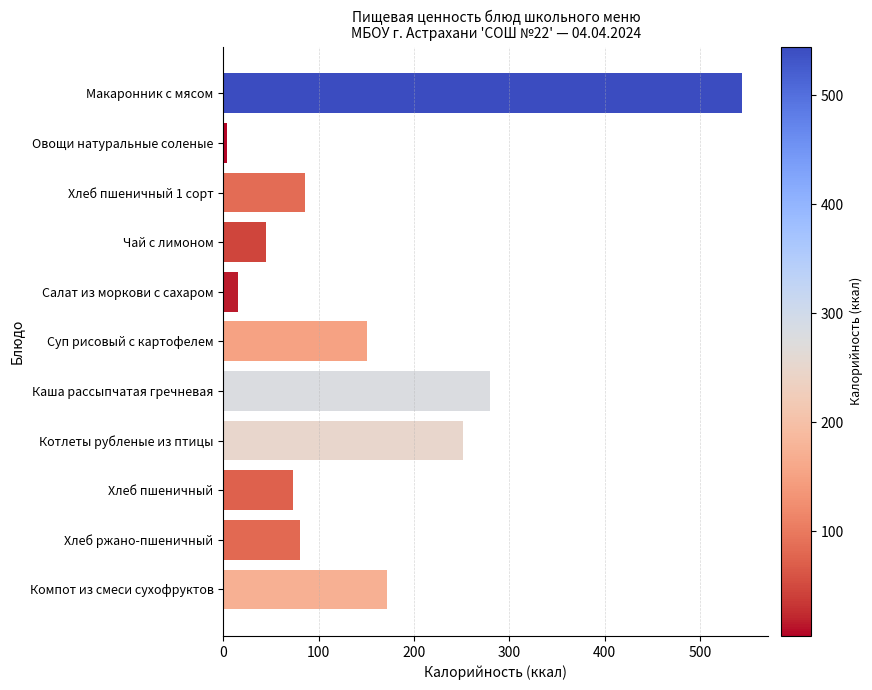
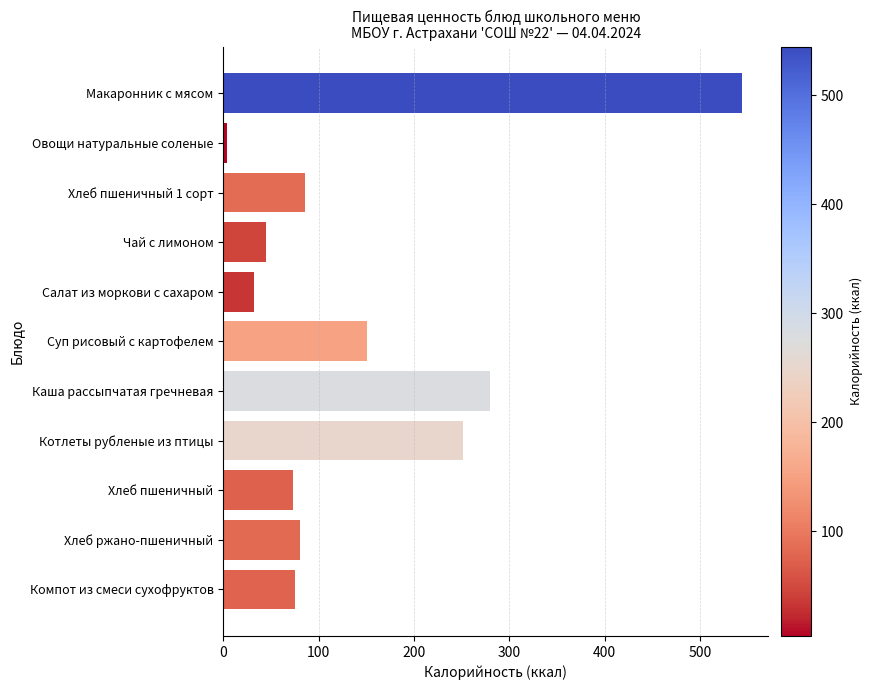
Салат из моркови с сахаром: 20 -> 30
Компот из смеси сухофруктов: 170 -> 70
